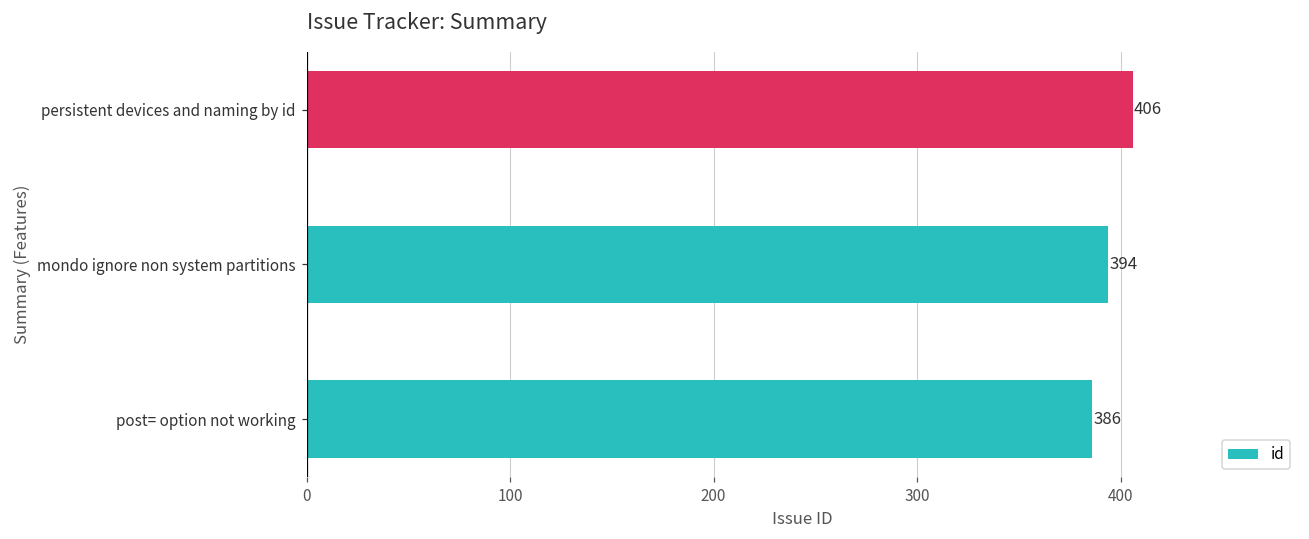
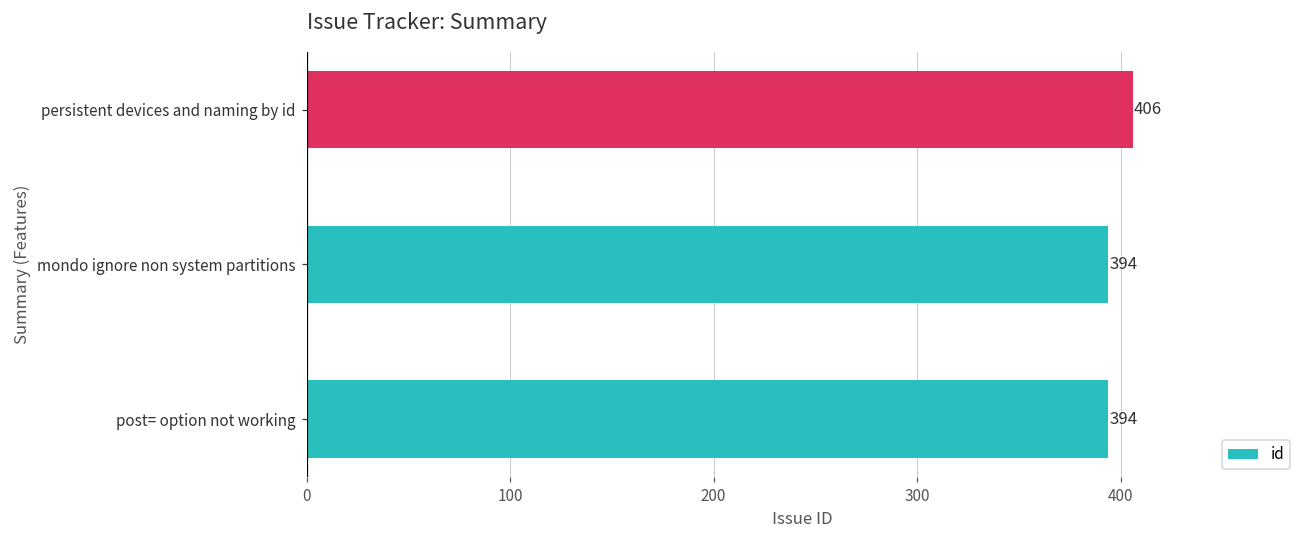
post= option not working: 386 -> 394
